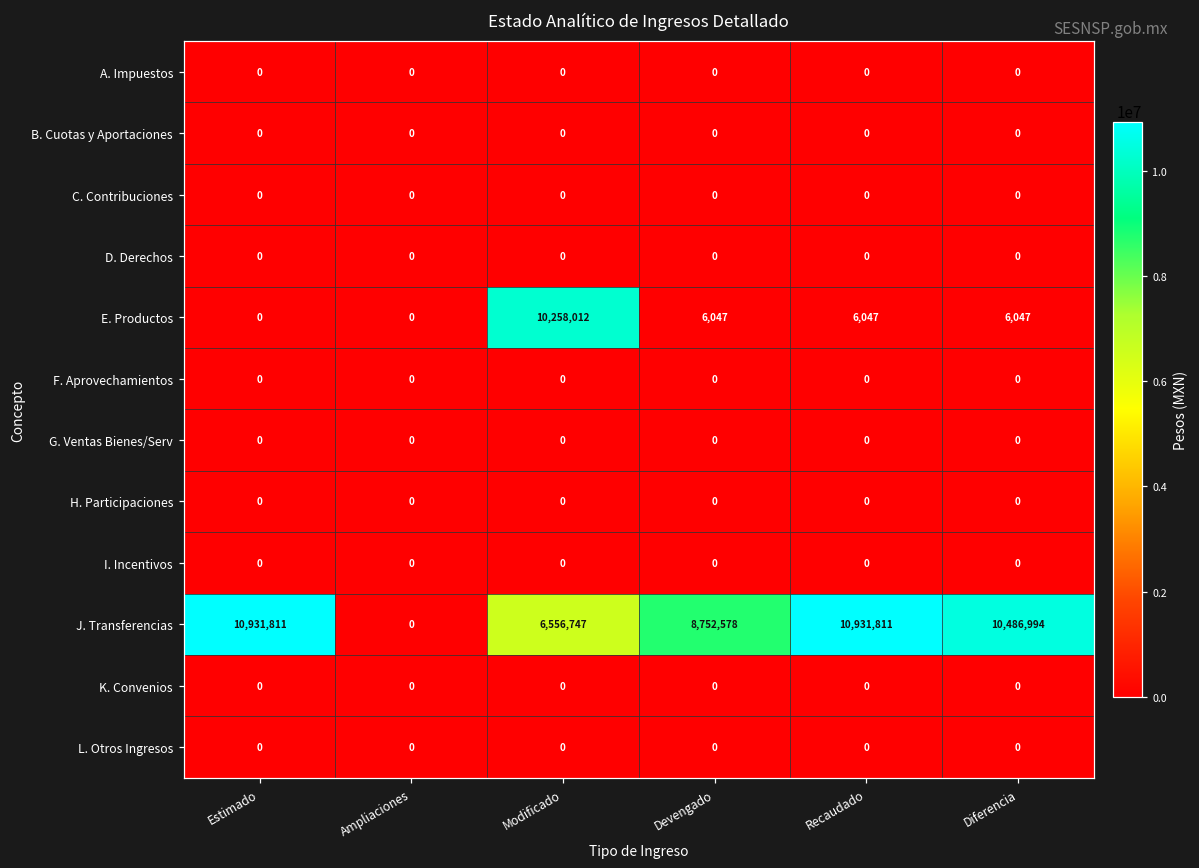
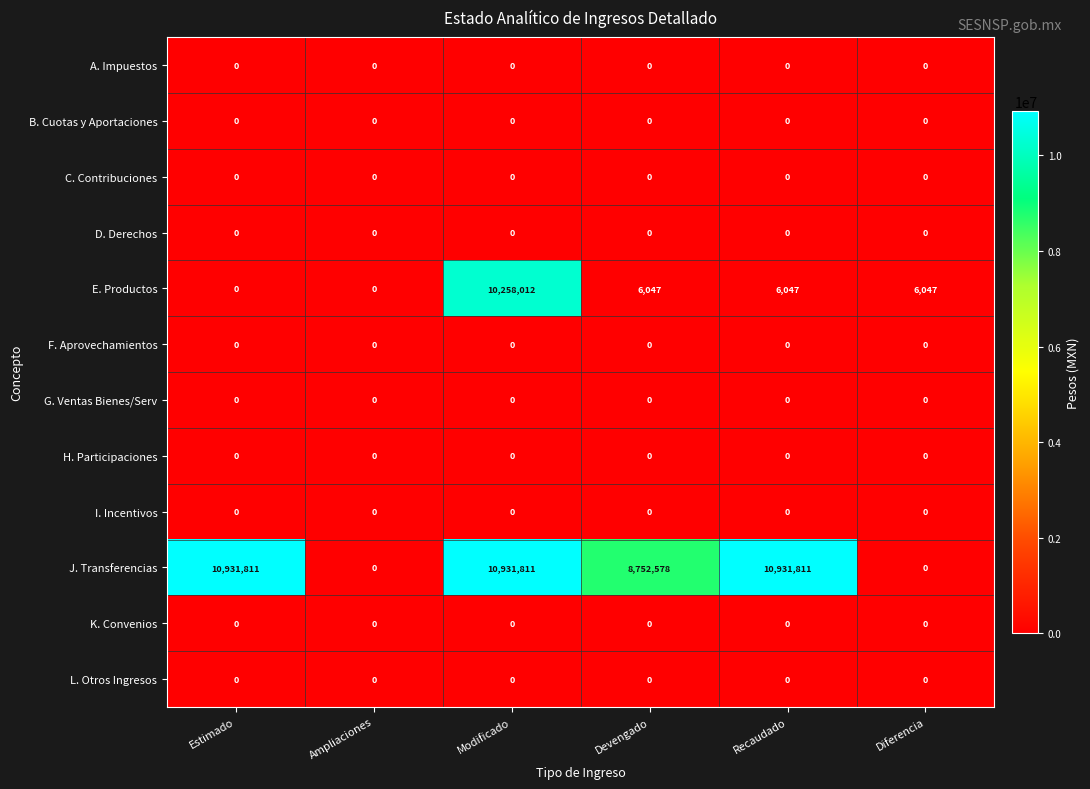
J. Transferencias, Modificado: 6,556,747 -> 10,931,811
J. Transferencias, Diferencia: 10,486,994 -> 0
